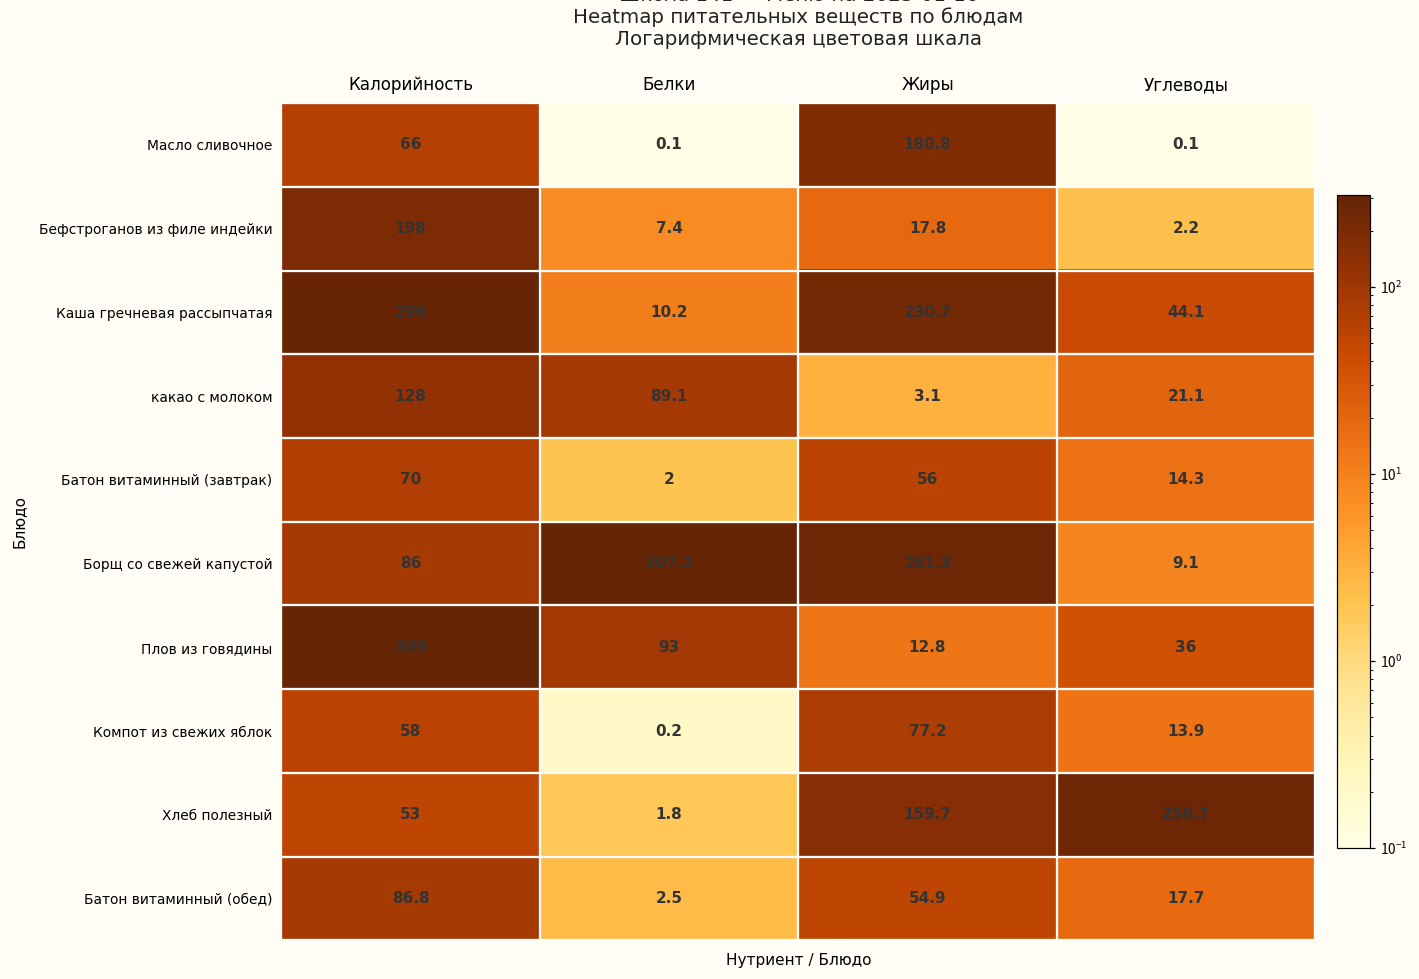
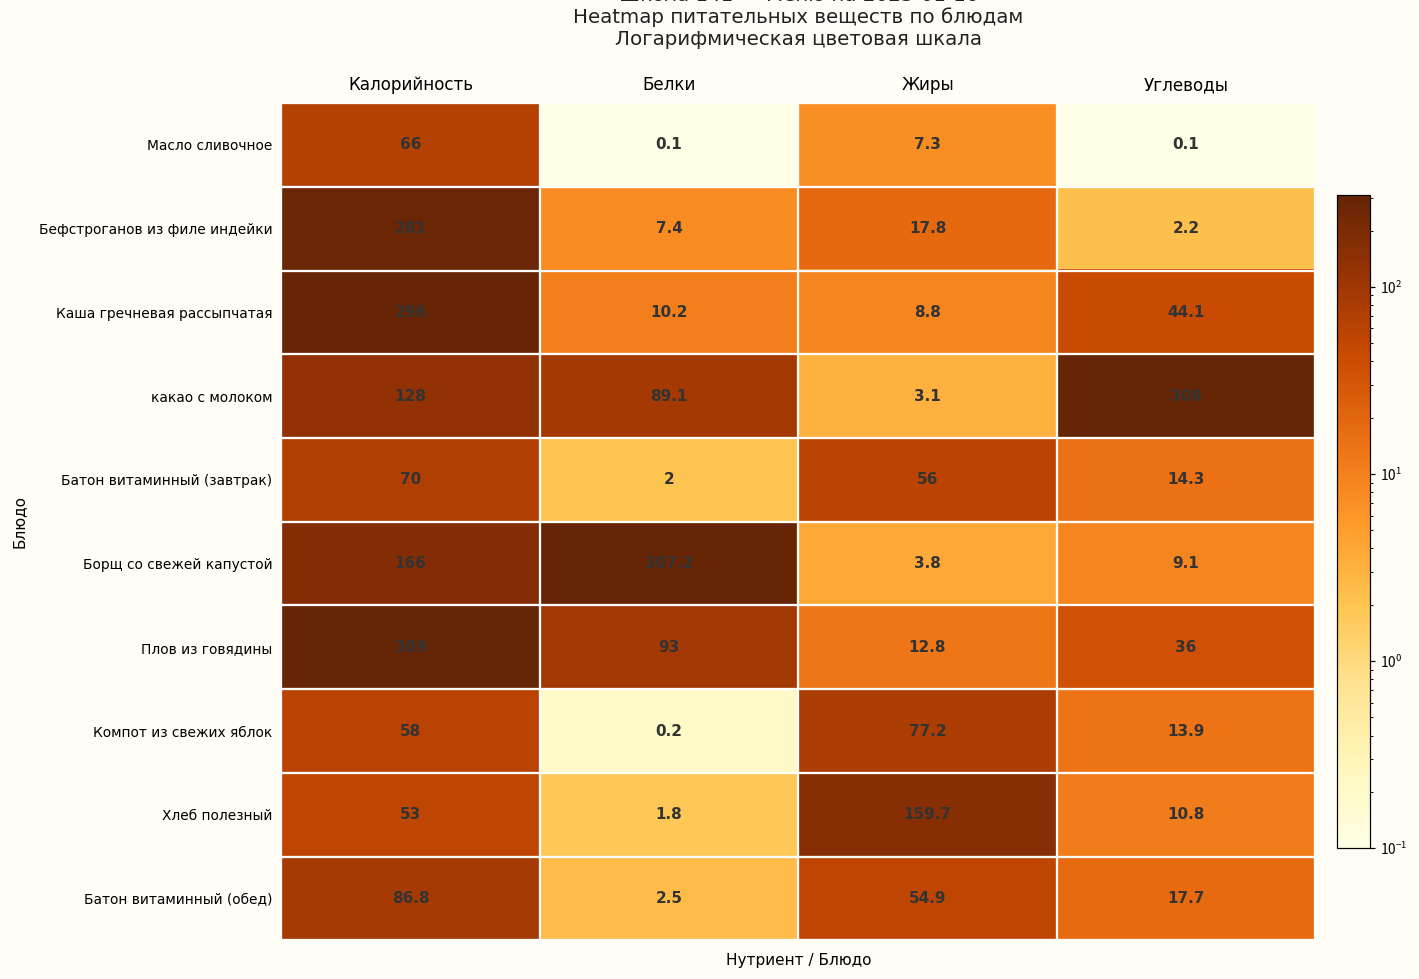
Масло сливочное, Жиры: 180.8 -> 7.3
Бефстроганов из филе индейки, Калорийность: 198 -> 281
Каша гречневая рассыпчатая, Жиры: 230.7 -> 8.8
какао с молоком, Углеводы: 21.1 -> 308
Борщ со свежей капустой, Калорийность: 86 -> 166
Борщ со свежей капустой, Жиры: 261.3 -> 3.8
Хлеб полезный, Углеводы: 256.7 -> 10.8
